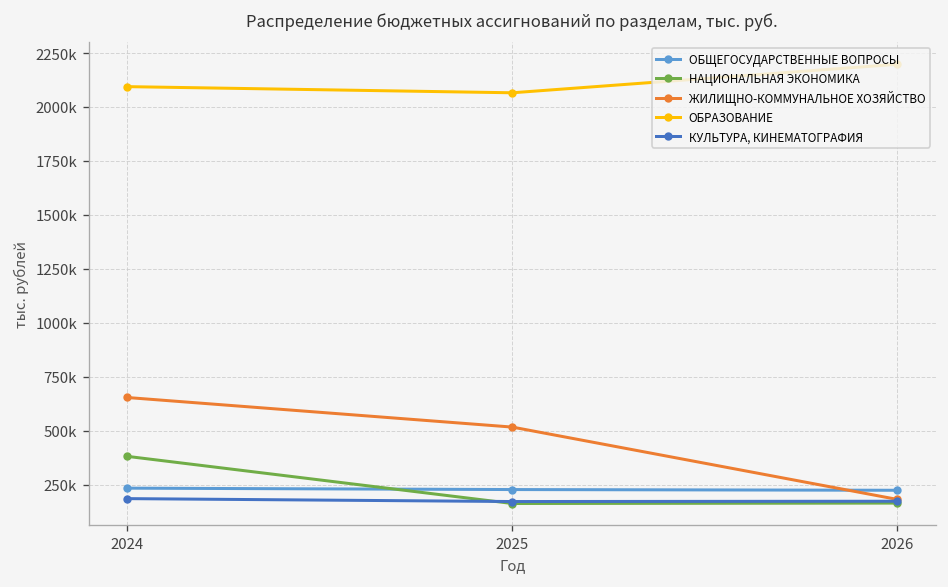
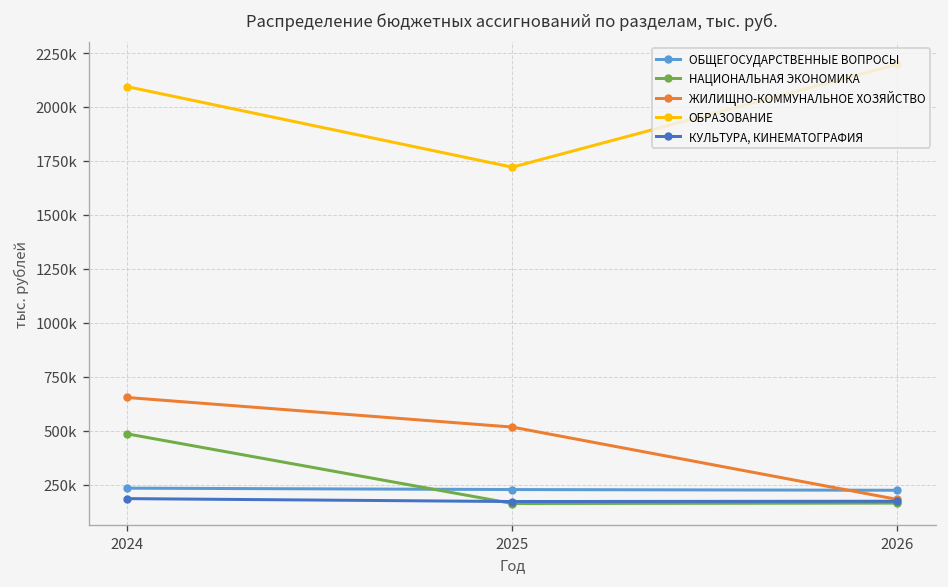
НАЦИОНАЛЬНАЯ ЭКОНОМИКА, 2024: 380000 -> 480000
ОБРАЗОВАНИЕ, 2025: 2070000 -> 1720000
